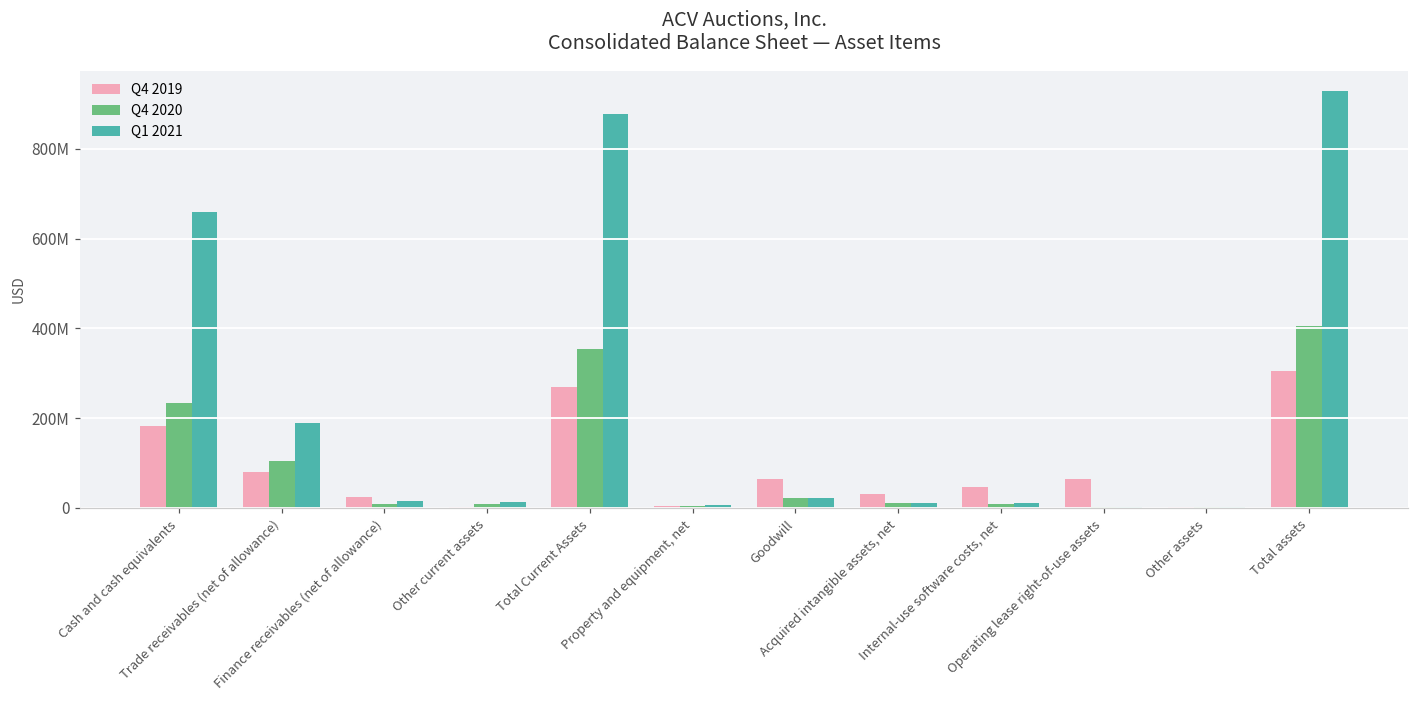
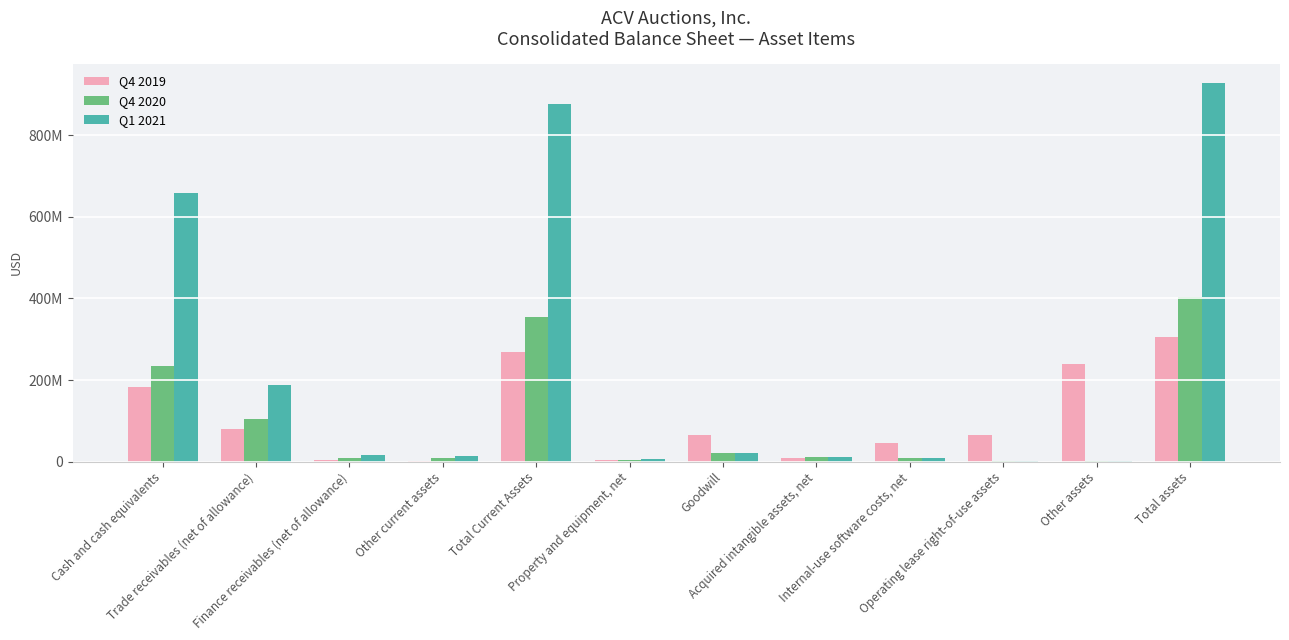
Q4 2019, Finance receivables (net of allowance): 20000000 -> 0
Q4 2019, Acquired intangible assets, net: 30000000 -> 10000000
Q4 2019, Other assets: 0 -> 240000000
